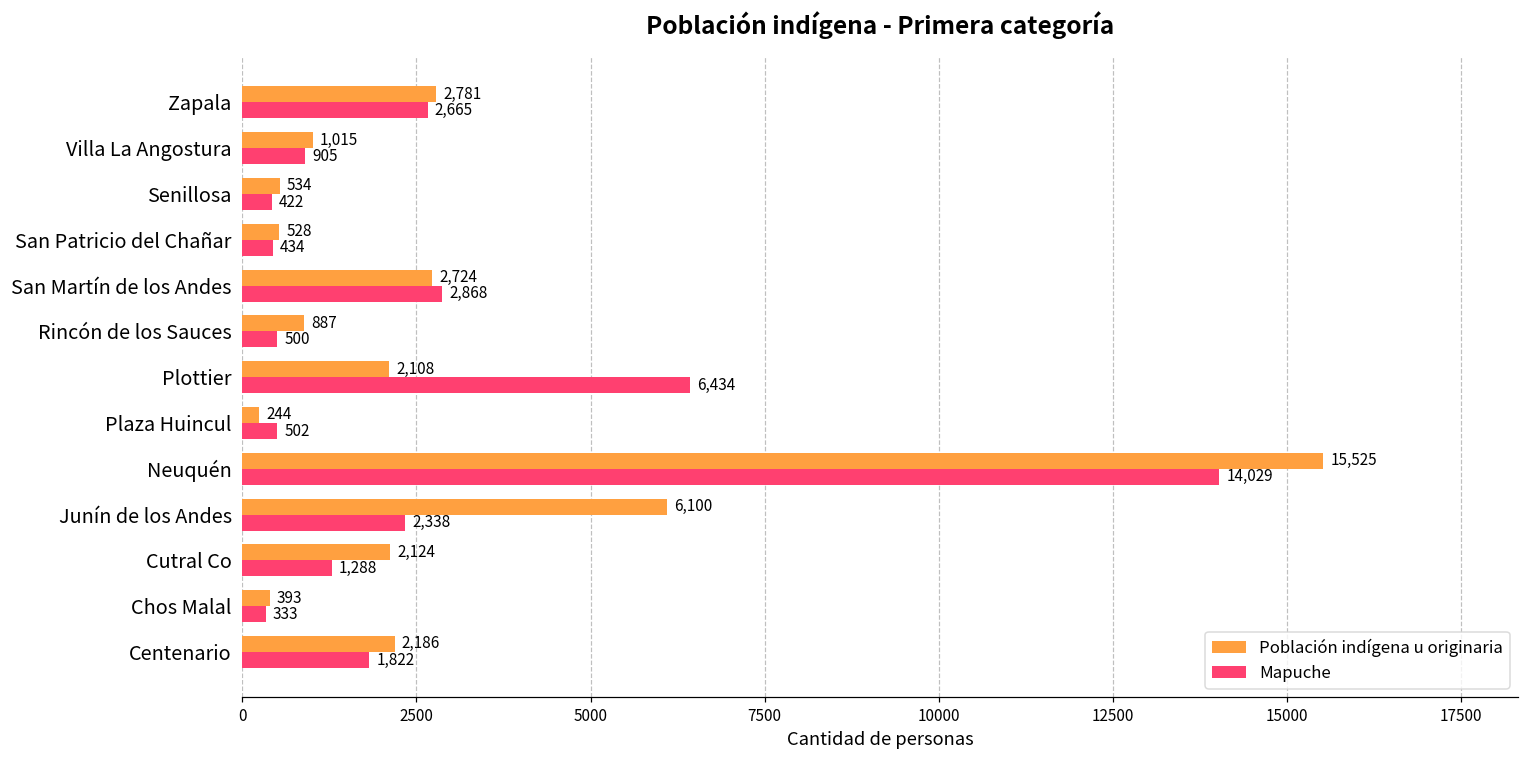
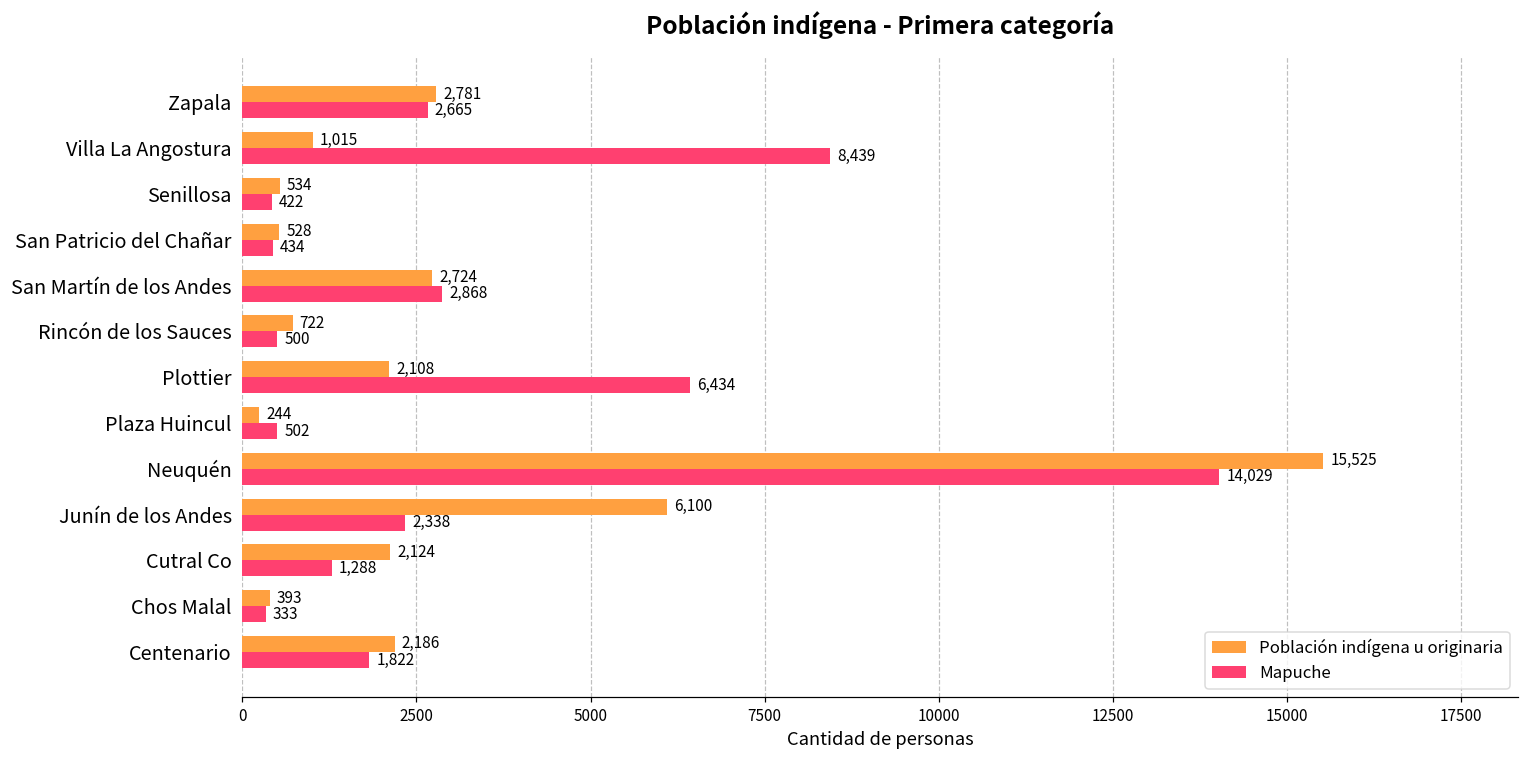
Mapuche, Villa La Angostura: 905 -> 8,439
Población indígena u originaria, Rincón de los Sauces: 887 -> 722
